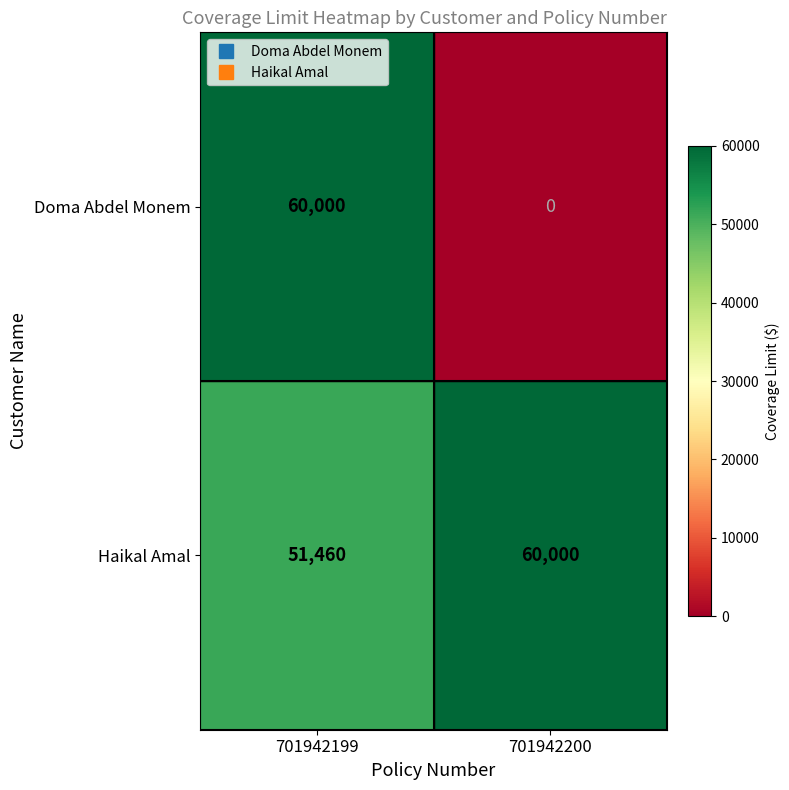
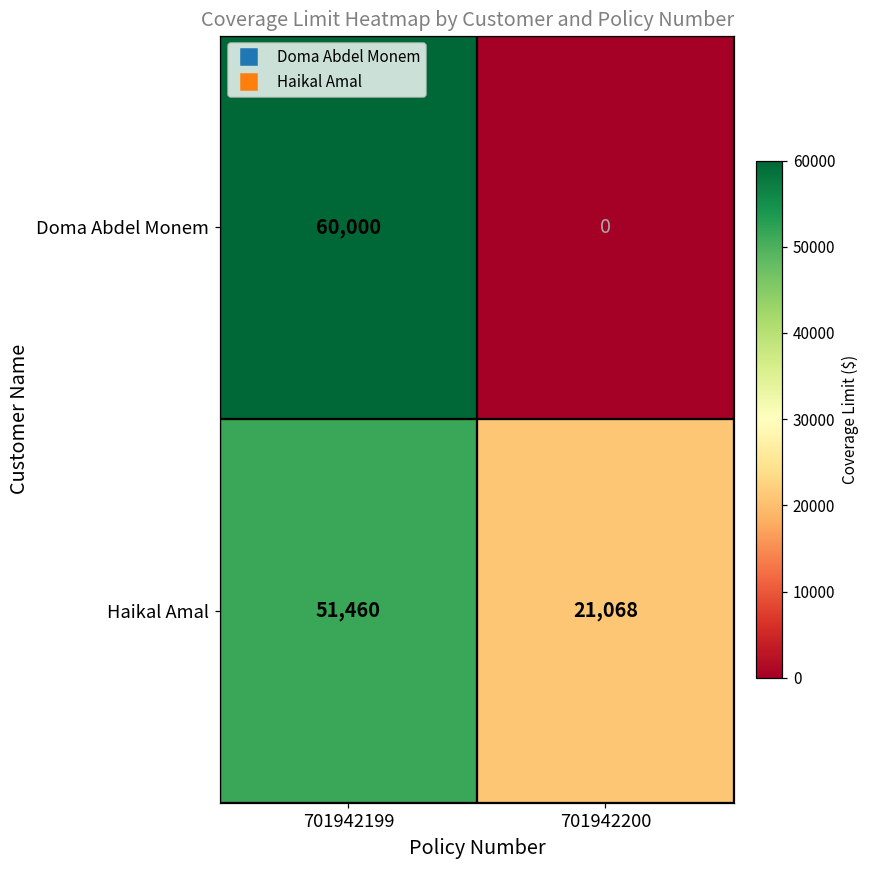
Haikal Amal, 701942200: 60,000 -> 21,068
